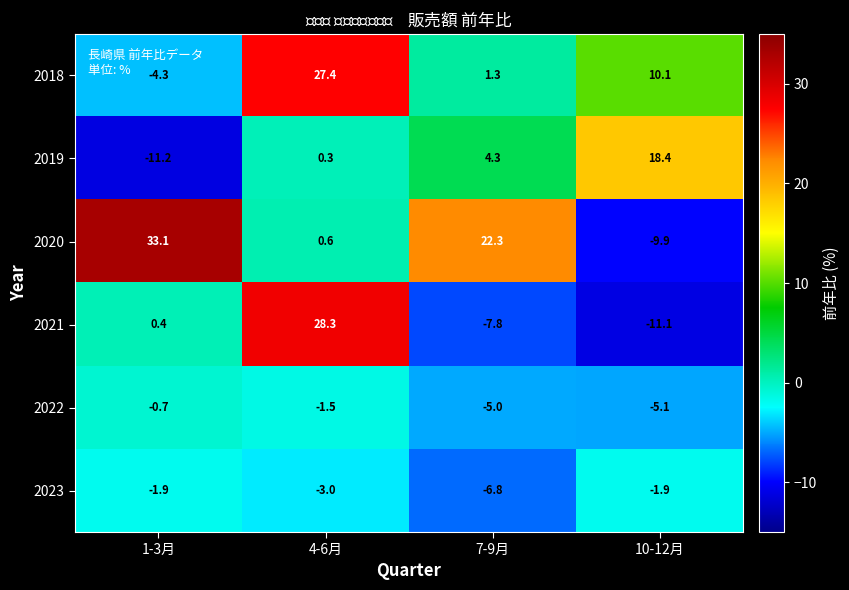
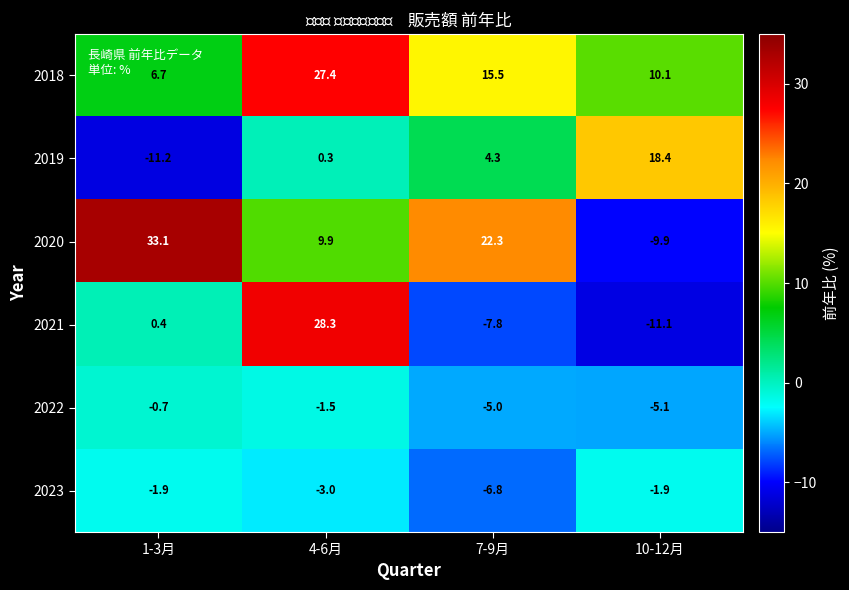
2018, 1-3月: -4.3 -> 6.7
2018, 7-9月: 1.3 -> 15.5
2020, 4-6月: 0.6 -> 9.9
